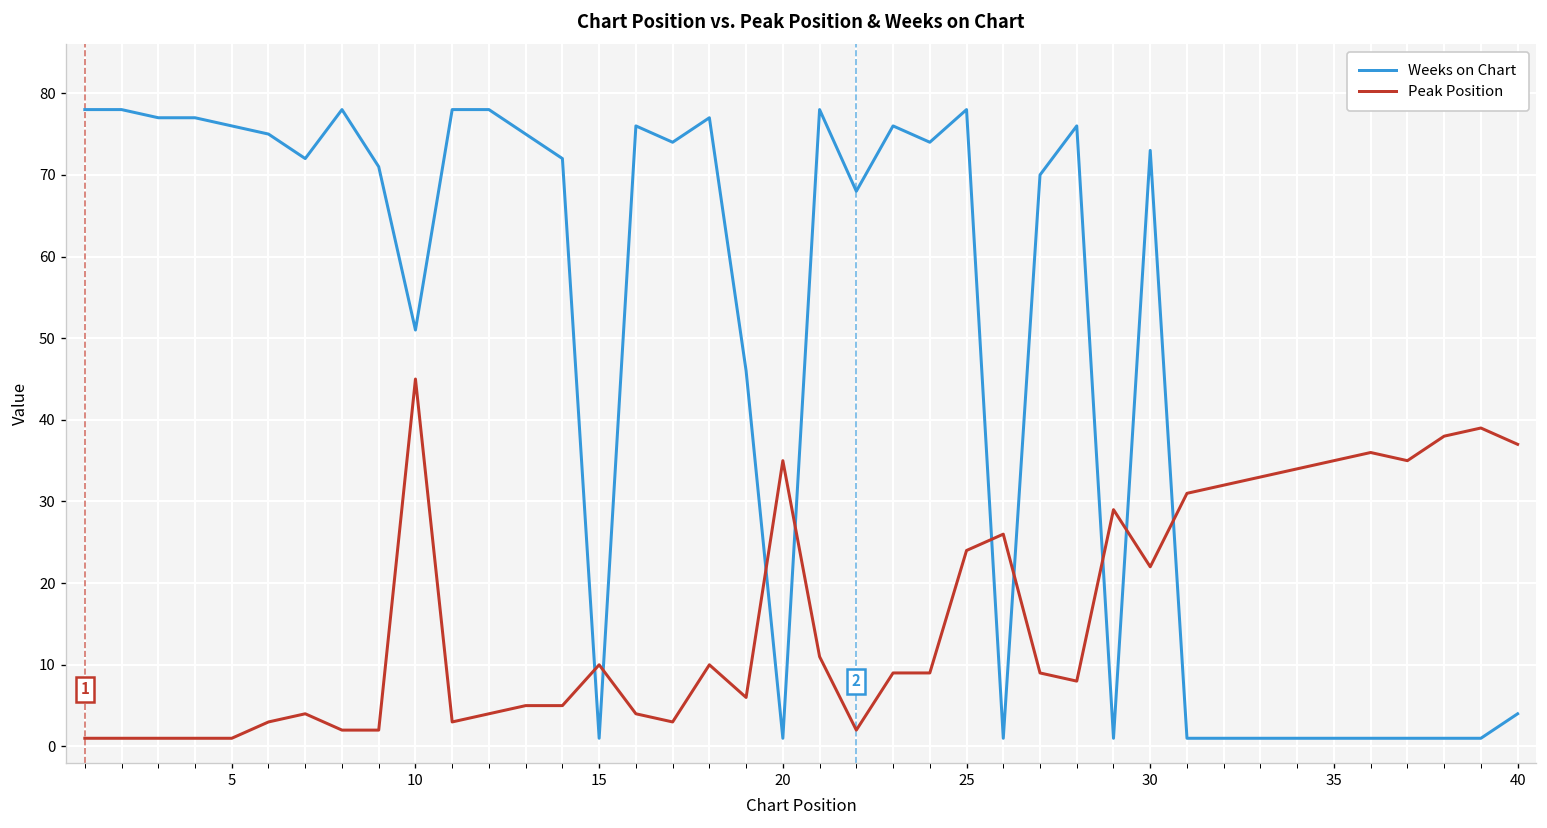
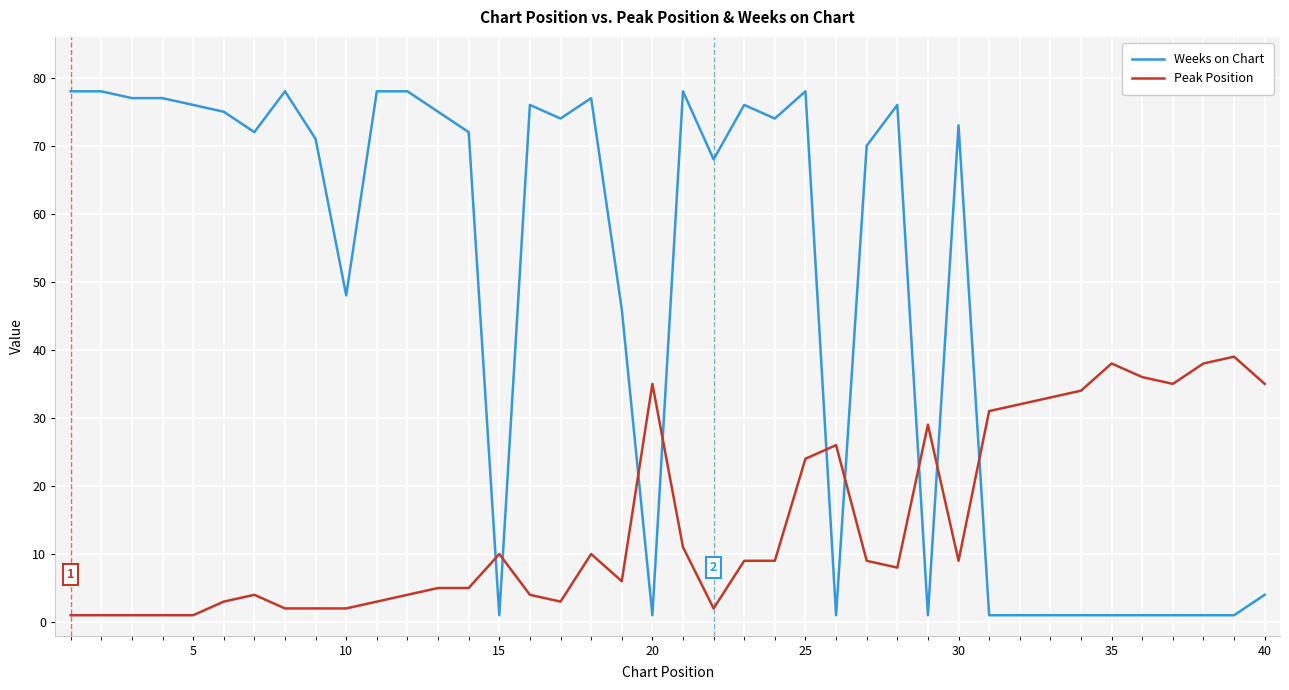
Weeks on Chart, 10: 51 -> 48
Peak Position, 10: 45 -> 2
Peak Position, 30: 22 -> 9
Peak Position, 35: 35 -> 38
Peak Position, 40: 37 -> 35
